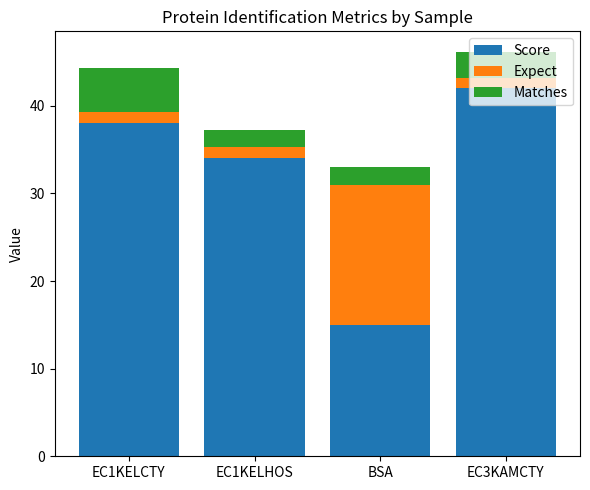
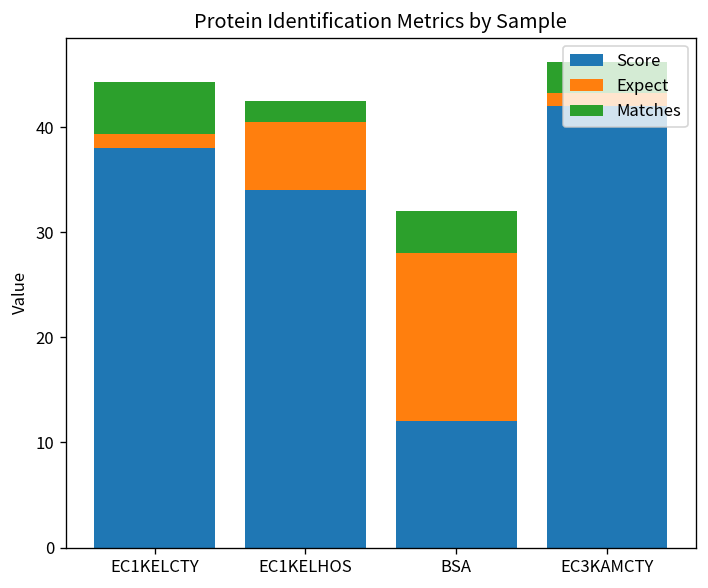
Expect, EC1KELHOS: 1 -> 7
Score, BSA: 15 -> 12
Matches, BSA: 2 -> 4
